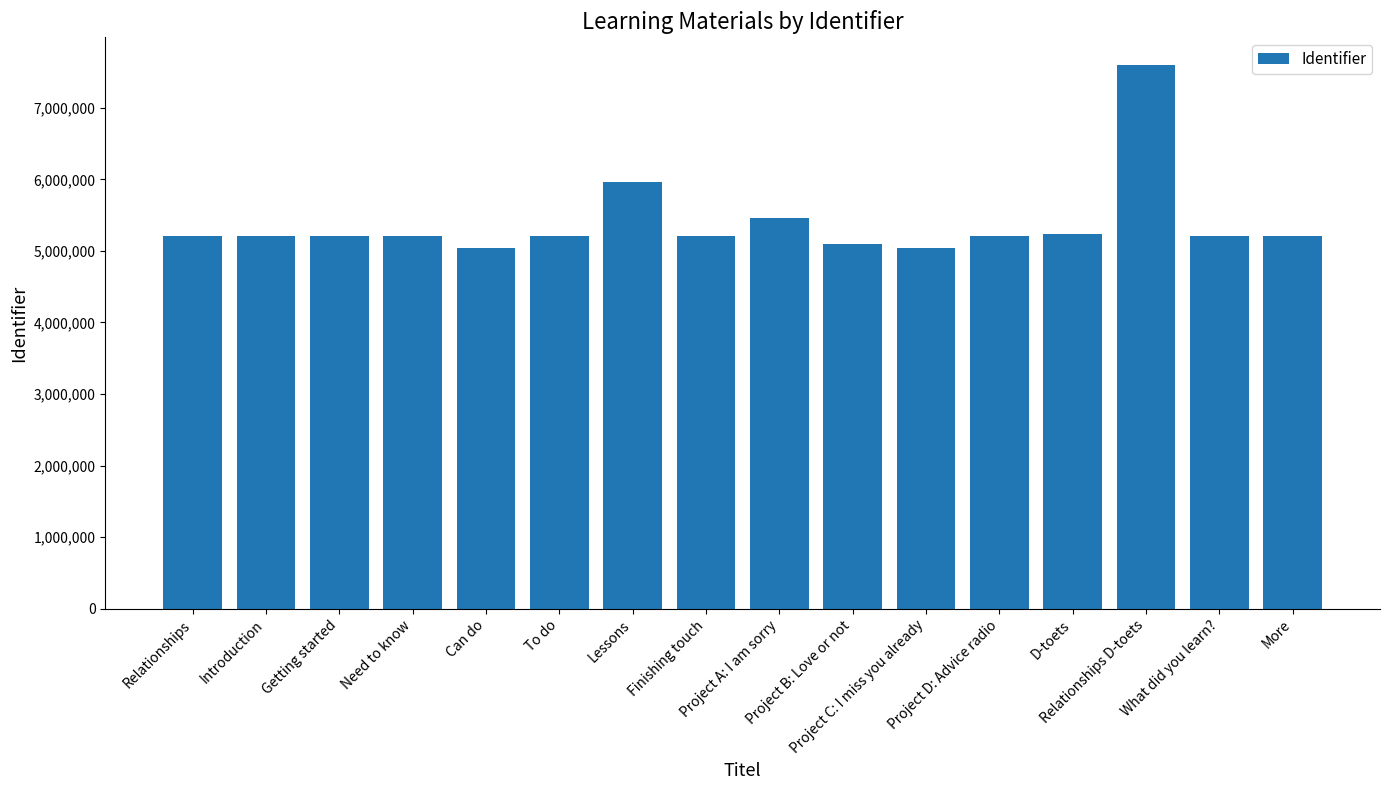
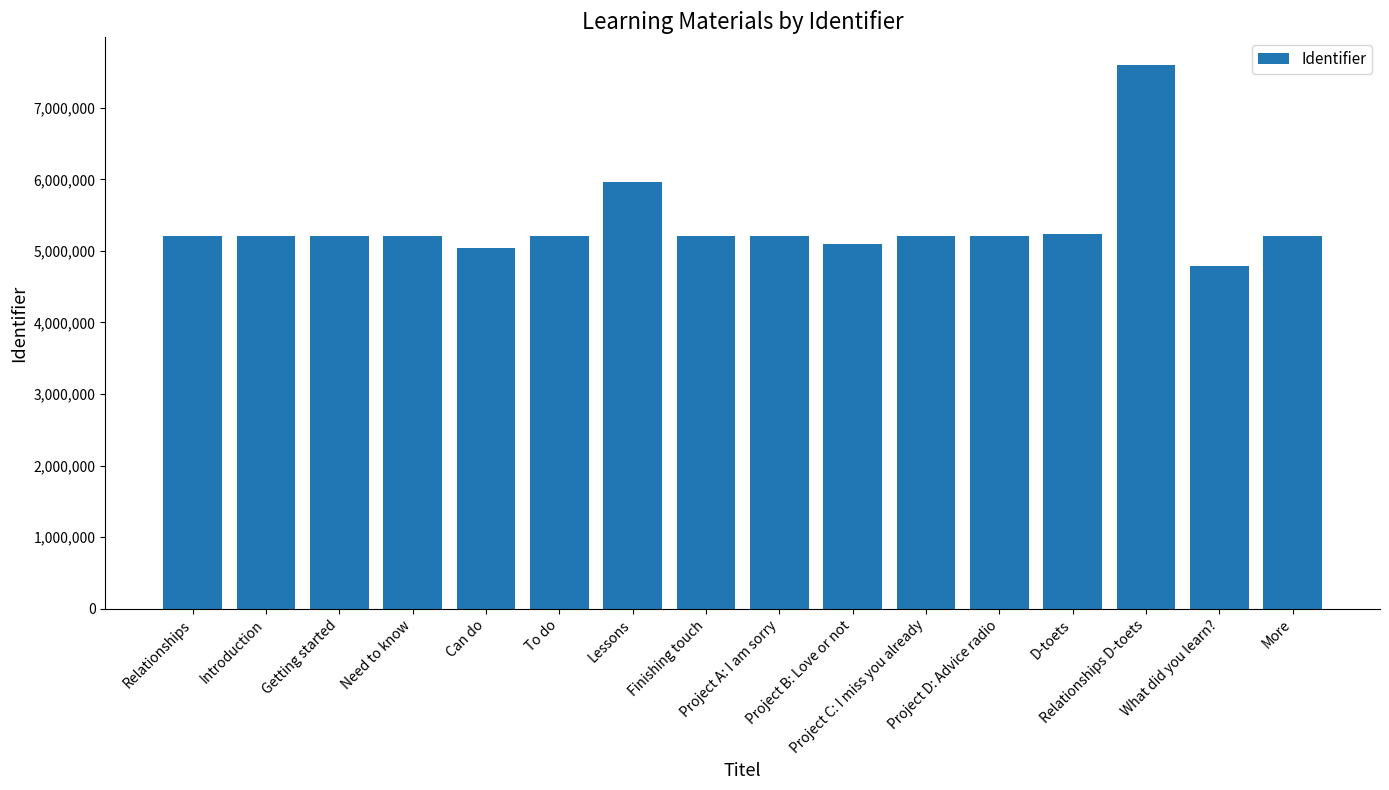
Project A: I am sorry: 5,500,000 -> 5,200,000
Project C: I miss you already: 5,000,000 -> 5,200,000
What did you learn?: 5,200,000 -> 4,800,000
